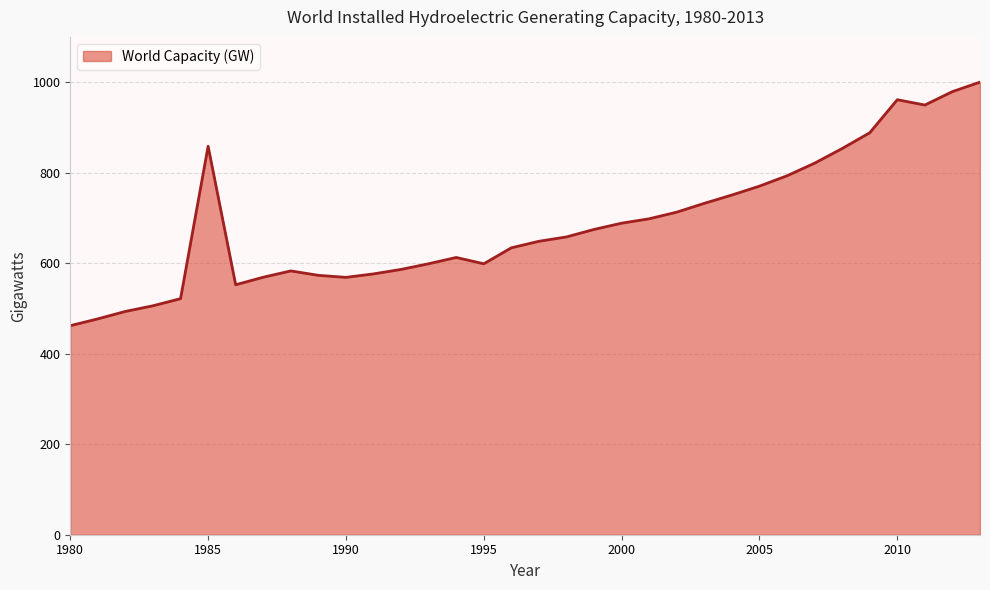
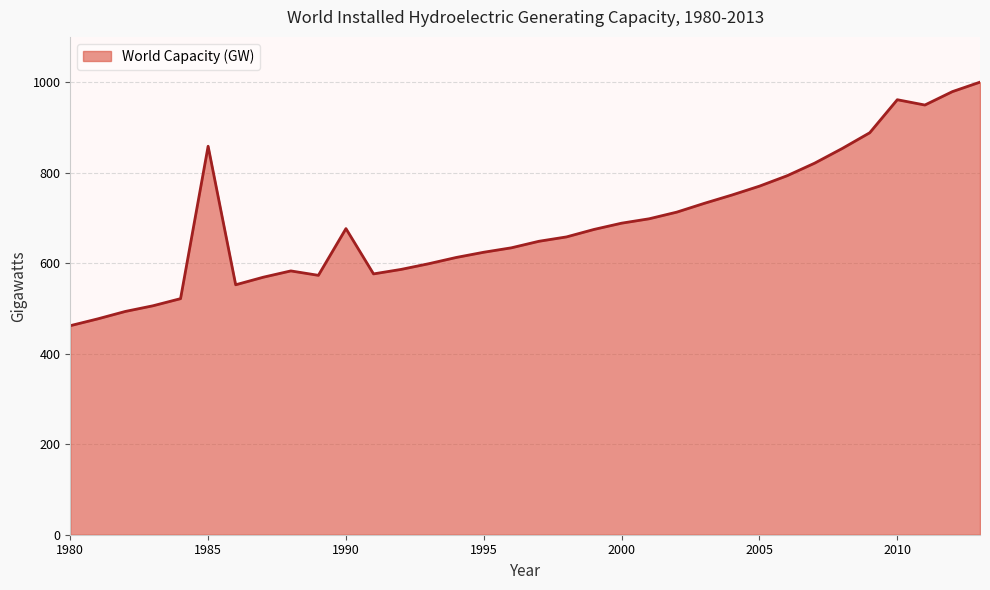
1990: 570 -> 680
1995: 600 -> 620
